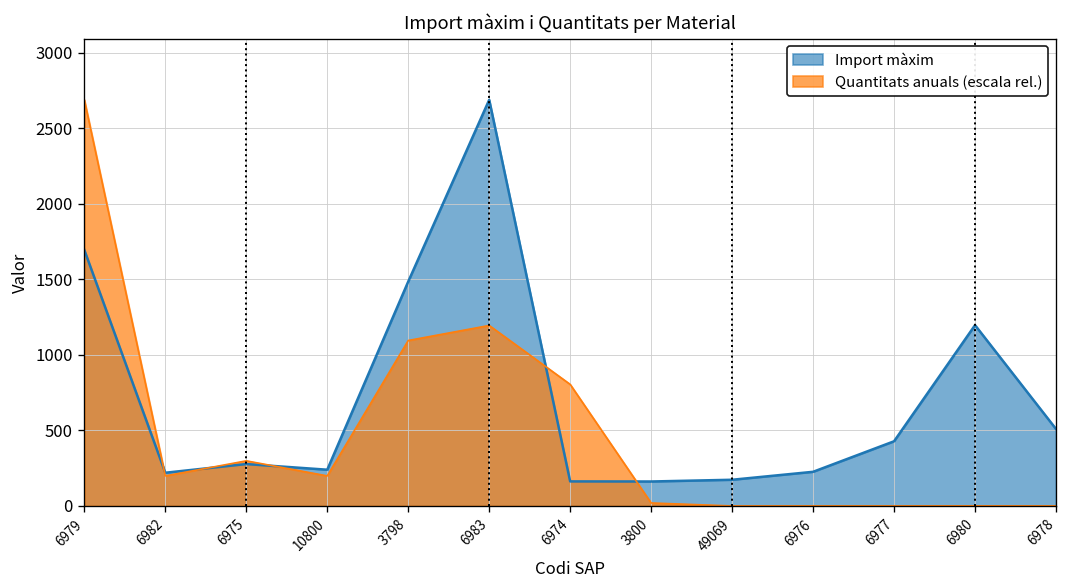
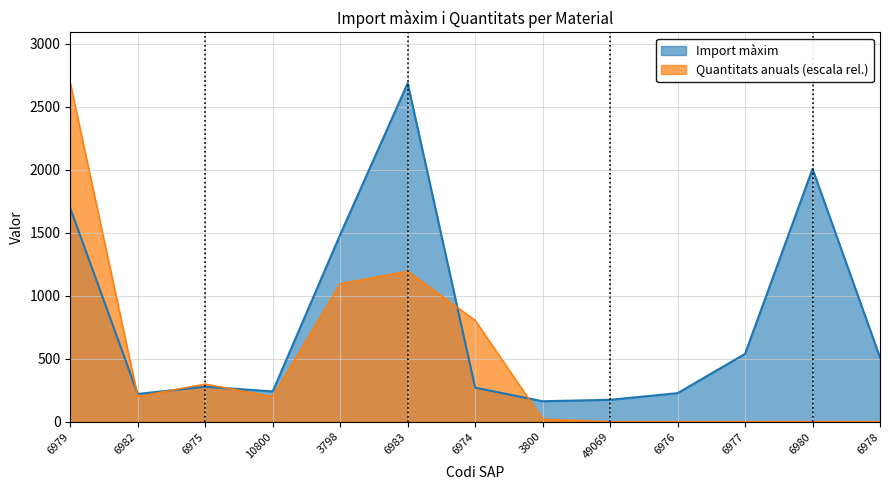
Import màxim, 6974: 160 -> 270
Import màxim, 6977: 430 -> 540
Import màxim, 6980: 1200 -> 2010
